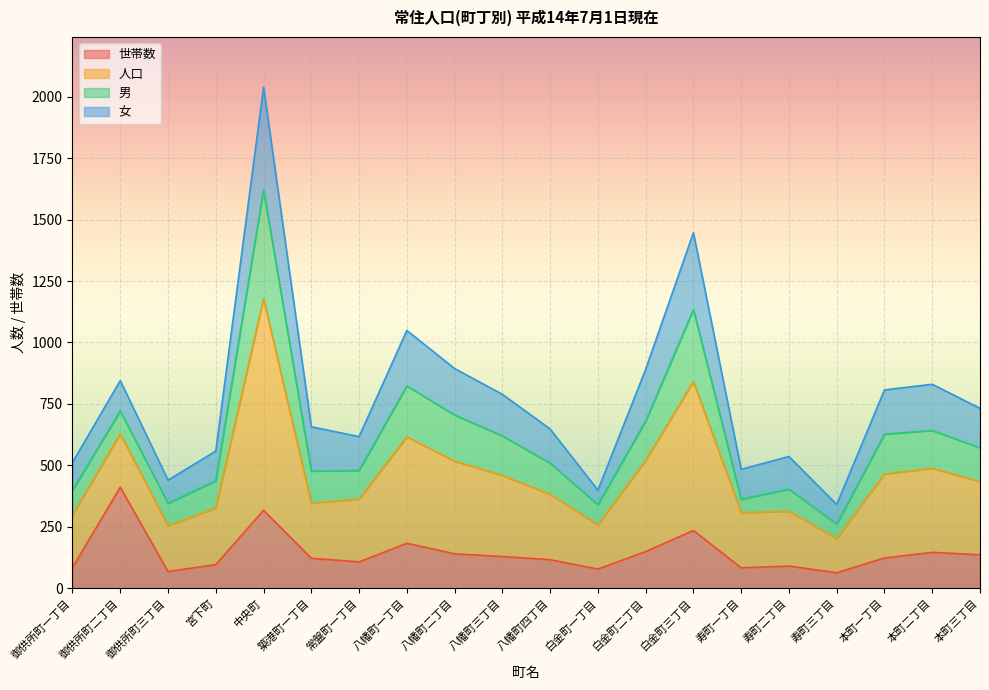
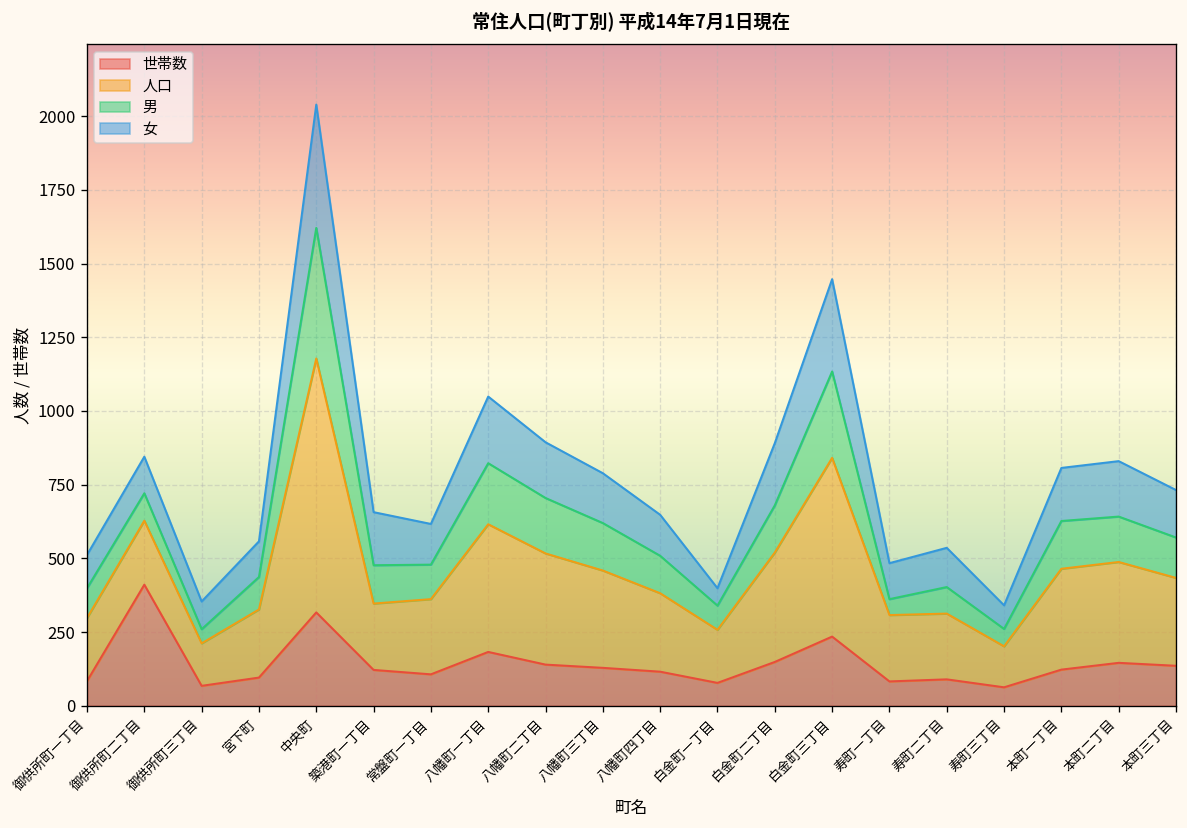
人口, 御供所町三丁目: 190 -> 140
男, 御供所町三丁目: 90 -> 50
